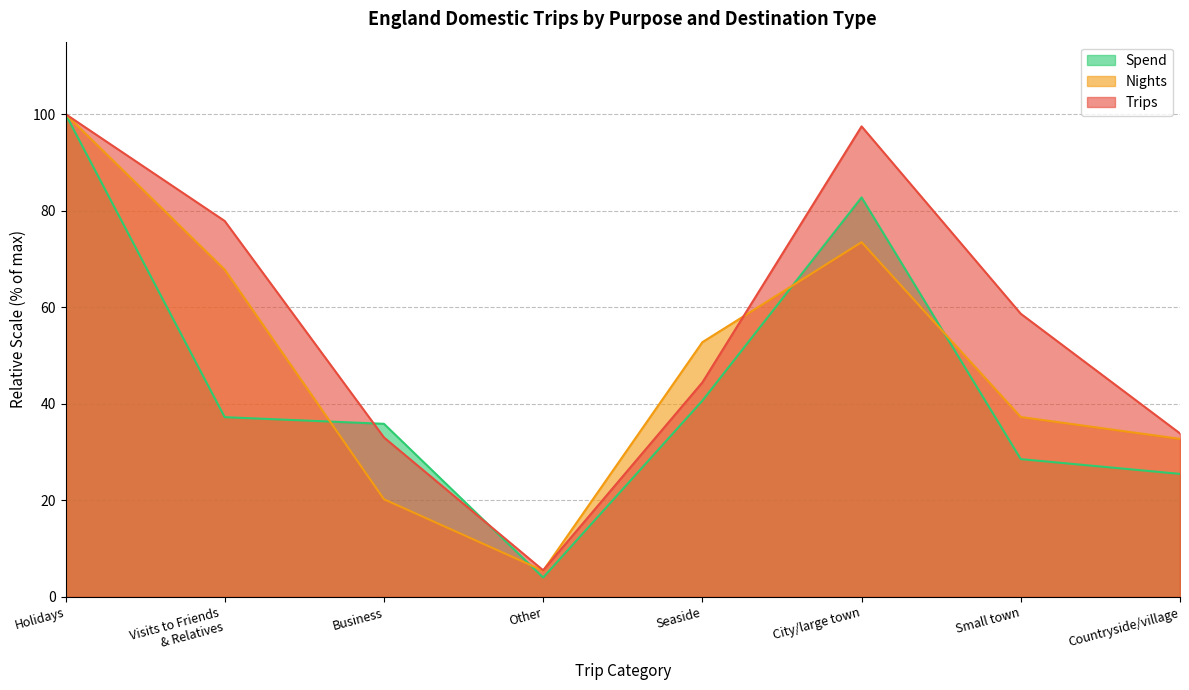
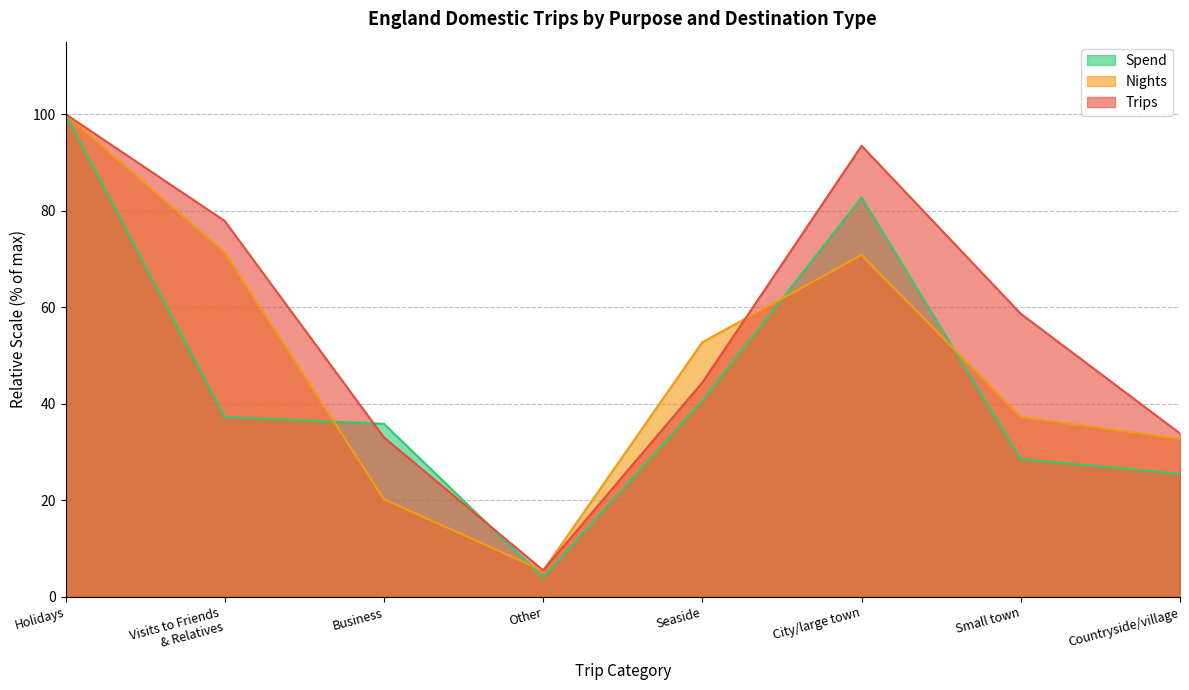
Nights, Visits to Friends & Relatives: 68 -> 71
Nights, City/large town: 73 -> 71
Trips, City/large town: 97 -> 93
